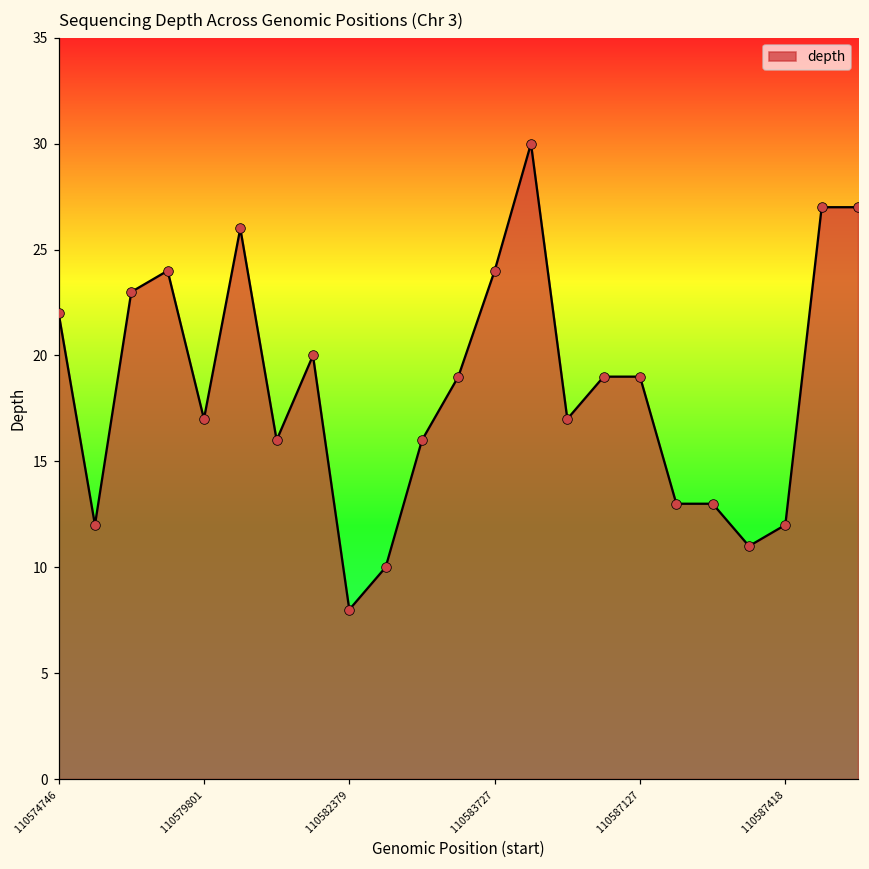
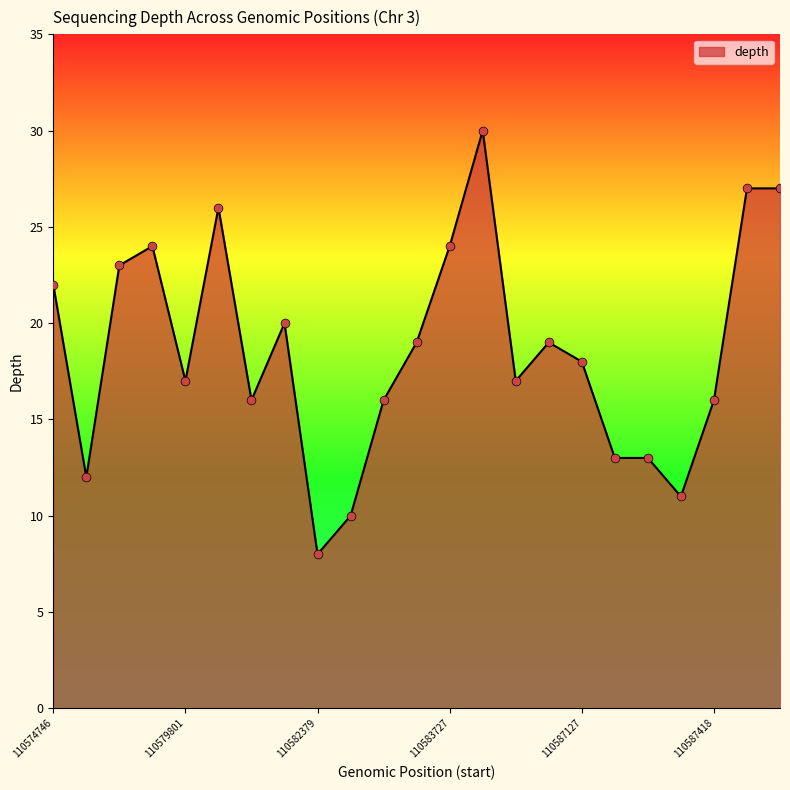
110587127: 19 -> 18
110587418: 12 -> 16
